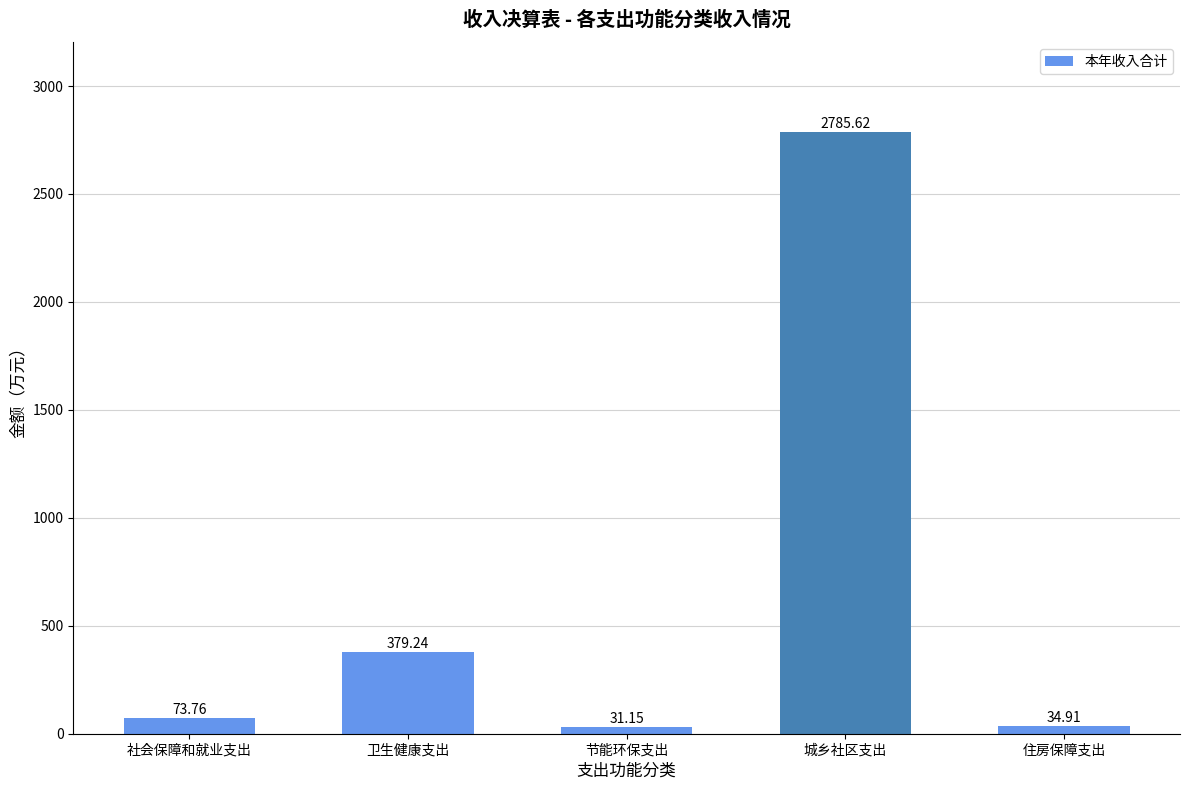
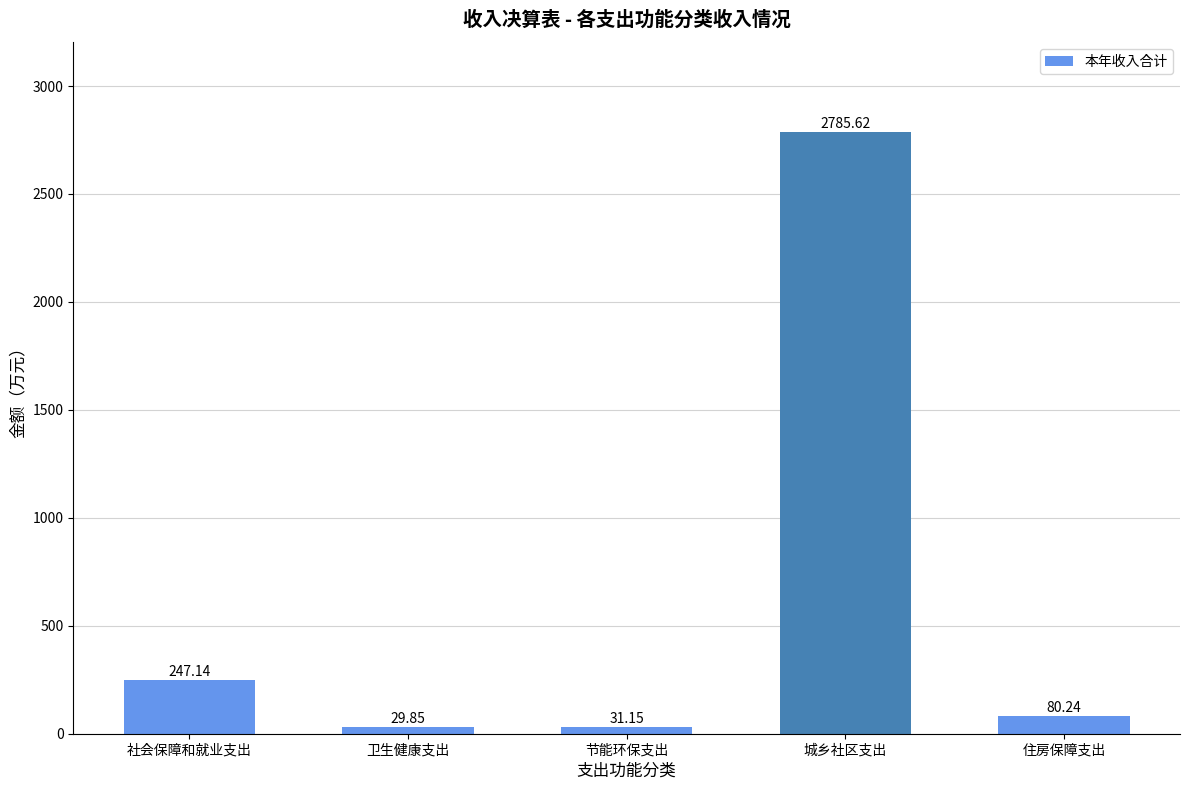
社会保障和就业支出: 73.76 -> 247.14
卫生健康支出: 379.24 -> 29.85
住房保障支出: 34.91 -> 80.24
